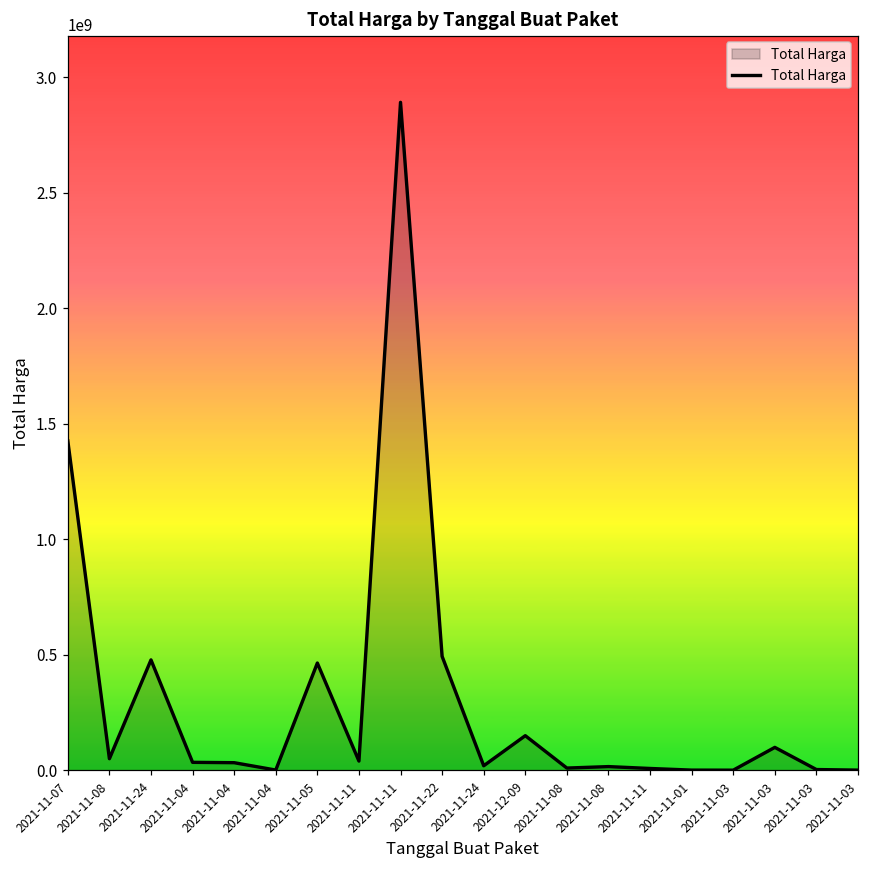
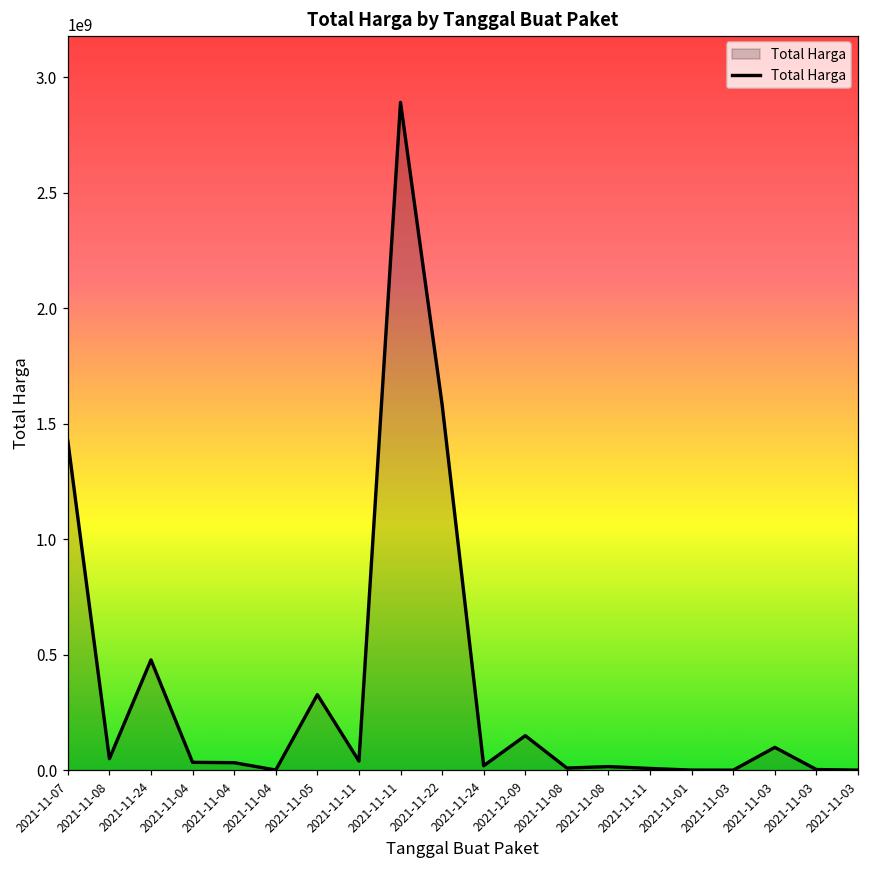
2021-11-05: 460000000 -> 330000000
2021-11-22: 490000000 -> 1580000000
